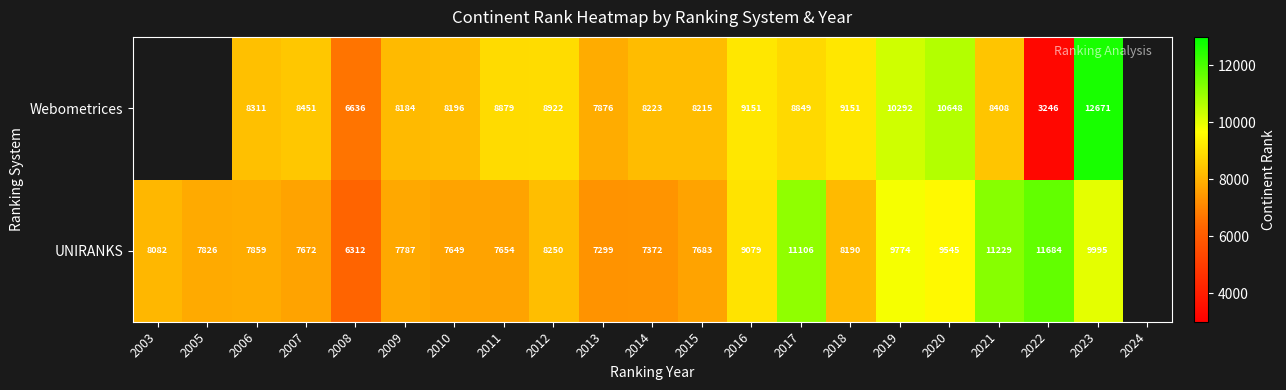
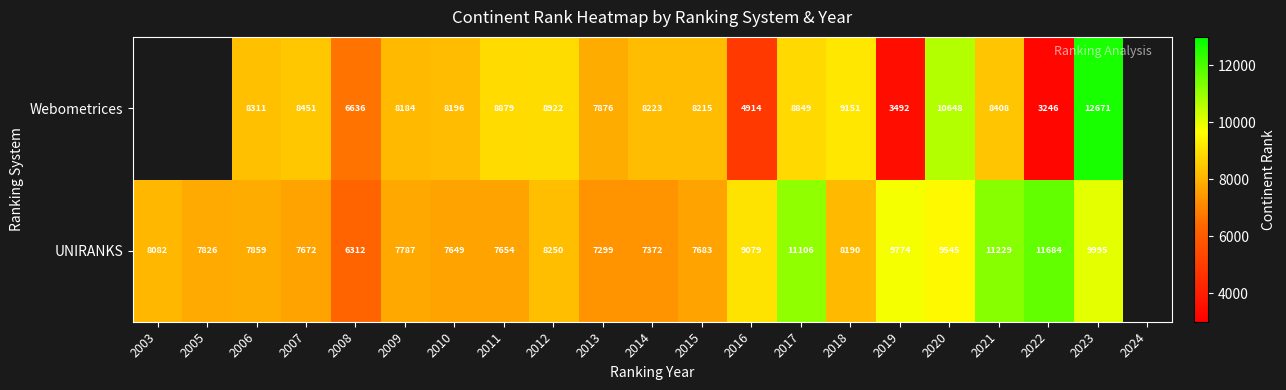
Webometrices, 2016: 9151 -> 4914
Webometrices, 2019: 10292 -> 3492
